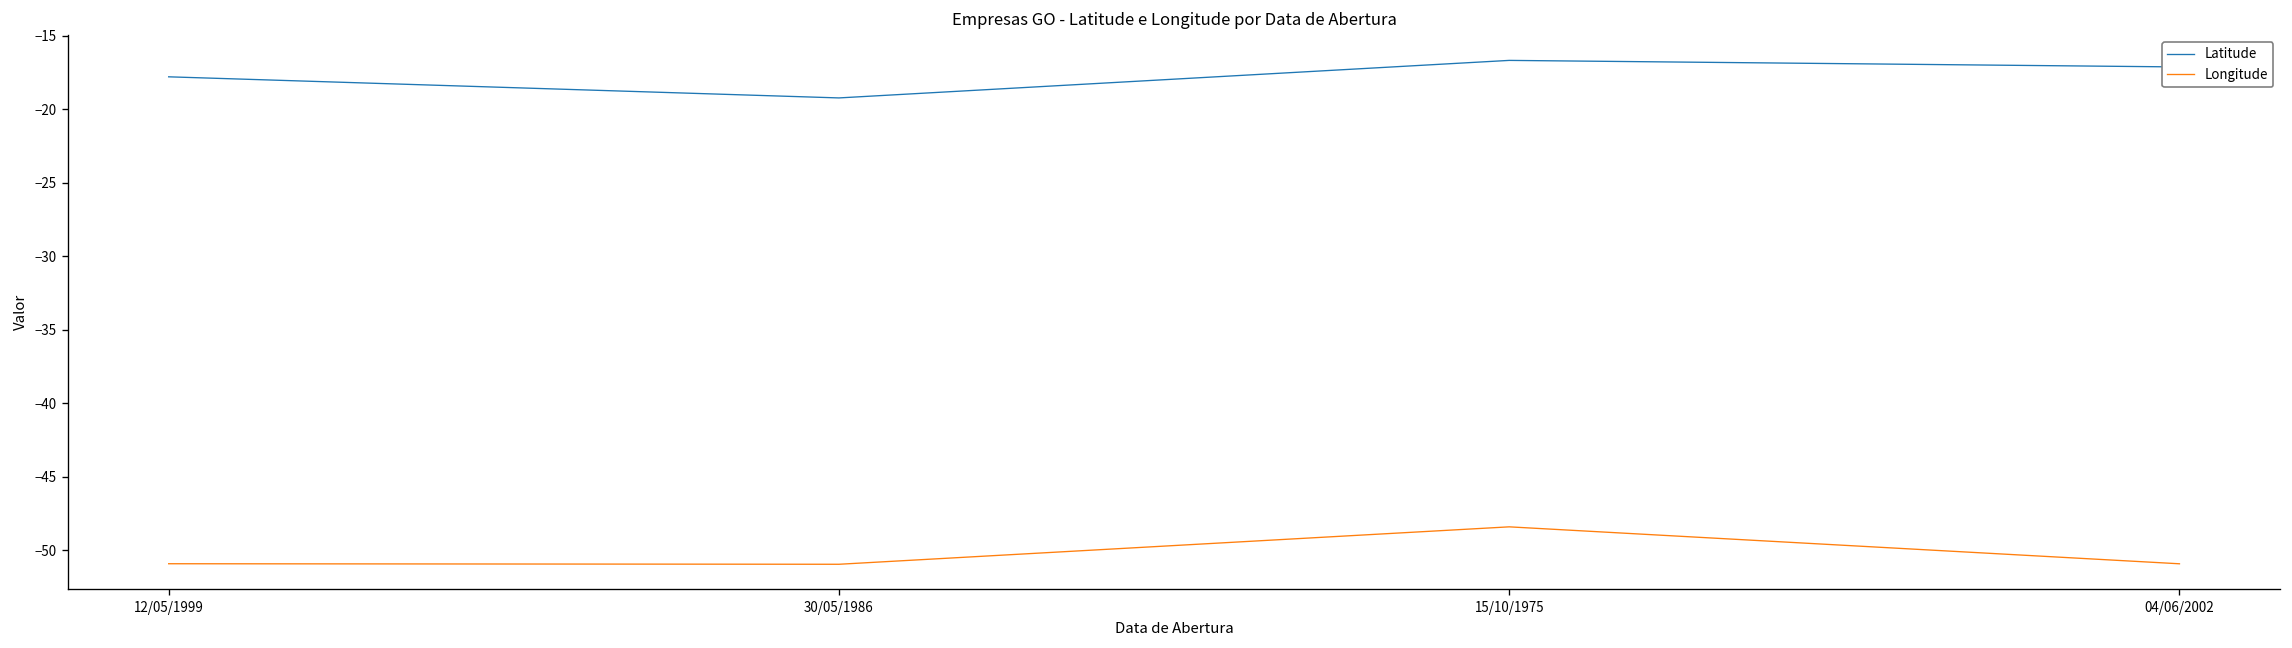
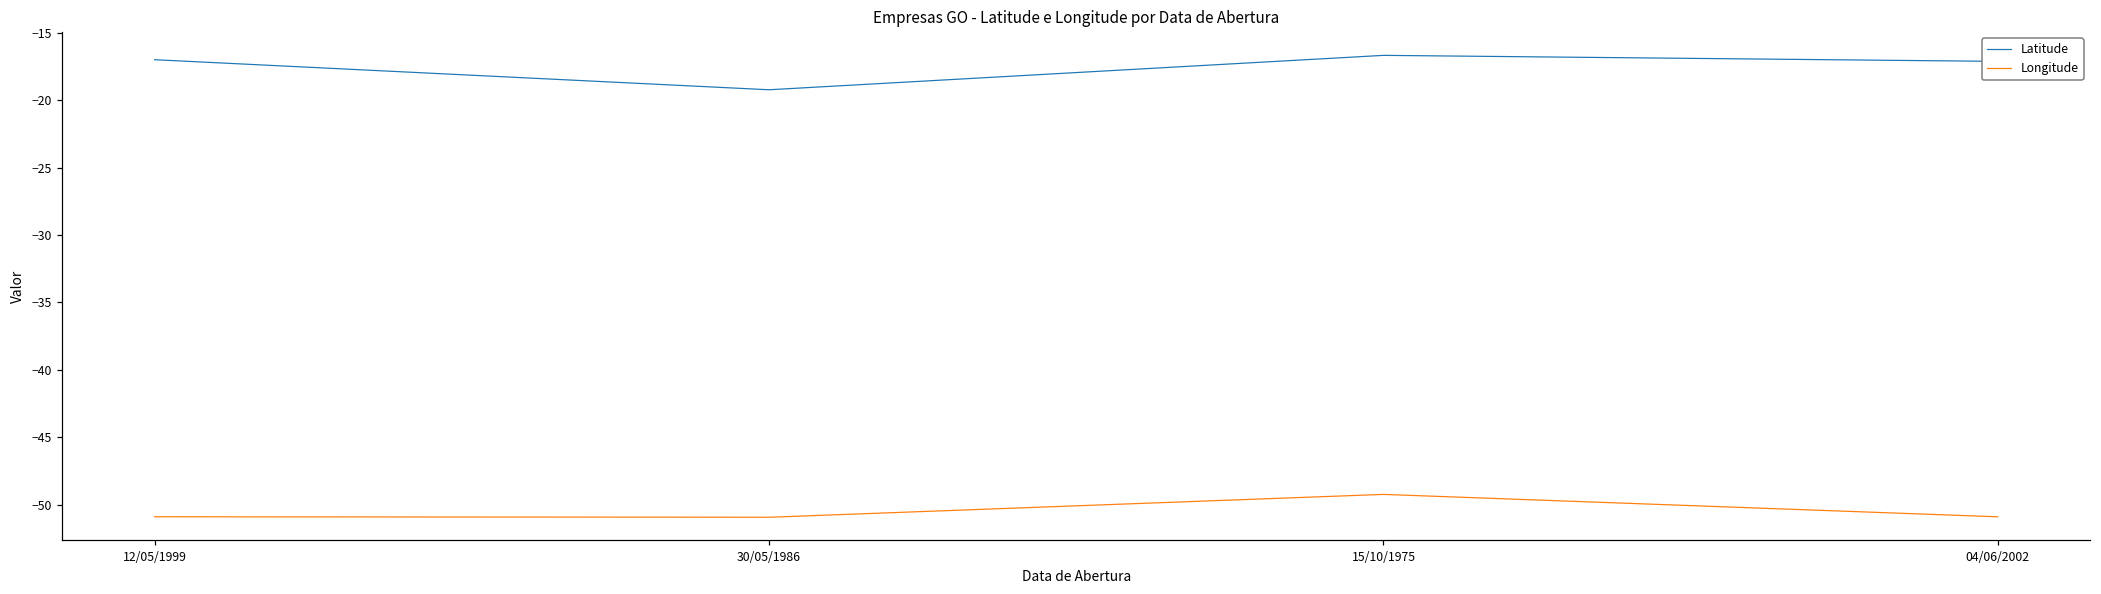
Latitude, 12/05/1999: -17.8 -> -17.0
Longitude, 15/10/1975: -48.4 -> -49.2
